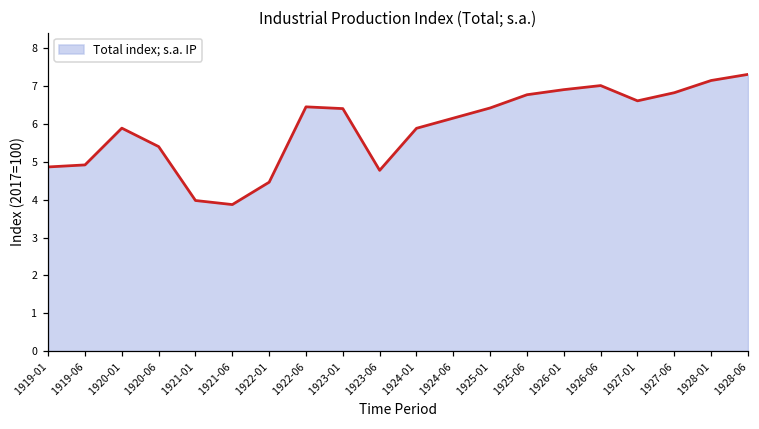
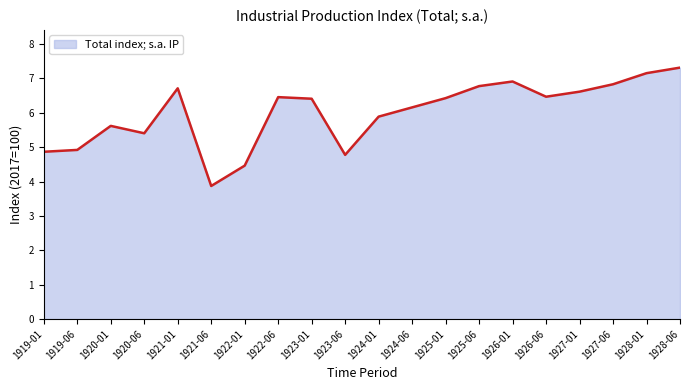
1920-01: 5.9 -> 5.6
1921-01: 4.0 -> 6.7
1926-06: 7.0 -> 6.5
